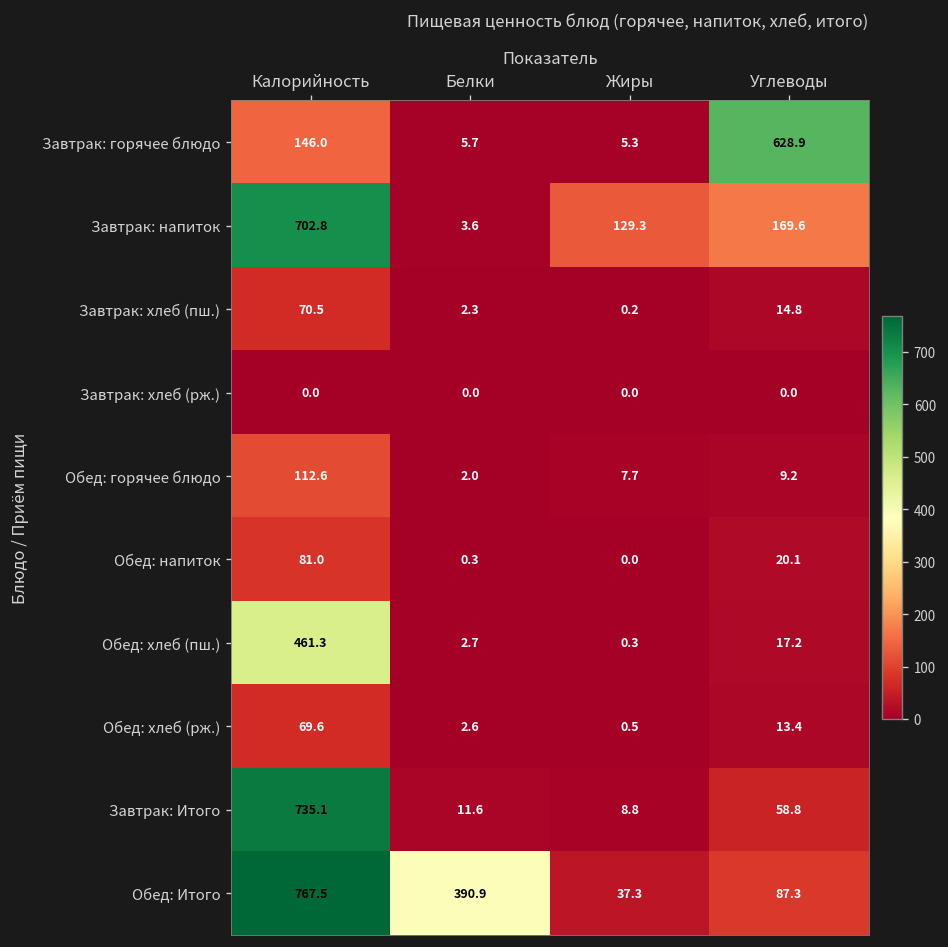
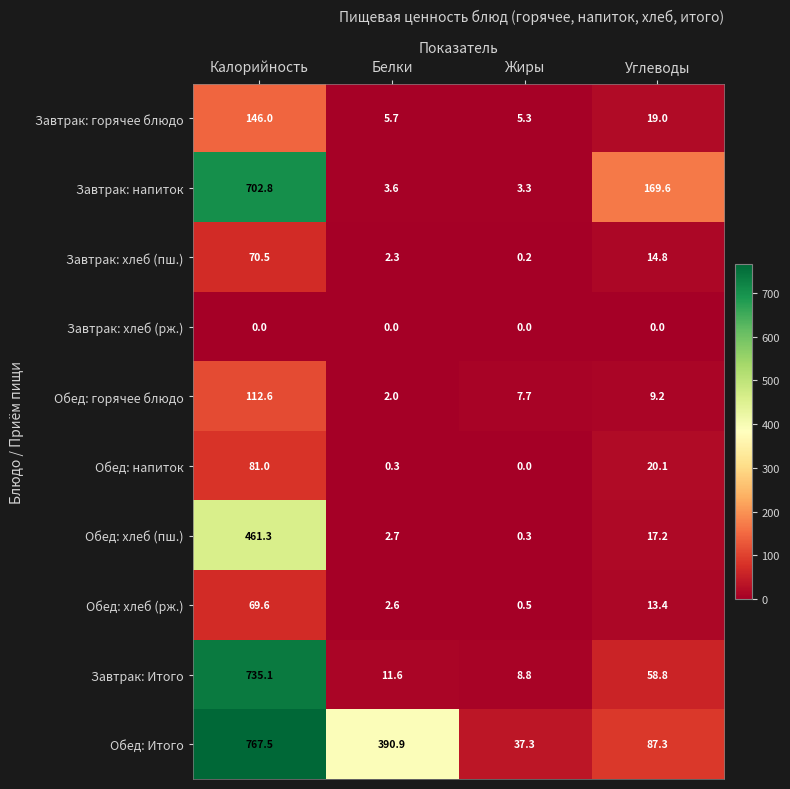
Завтрак: горячее блюдо, Углеводы: 628.9 -> 19.0
Завтрак: напиток, Жиры: 129.3 -> 3.3
